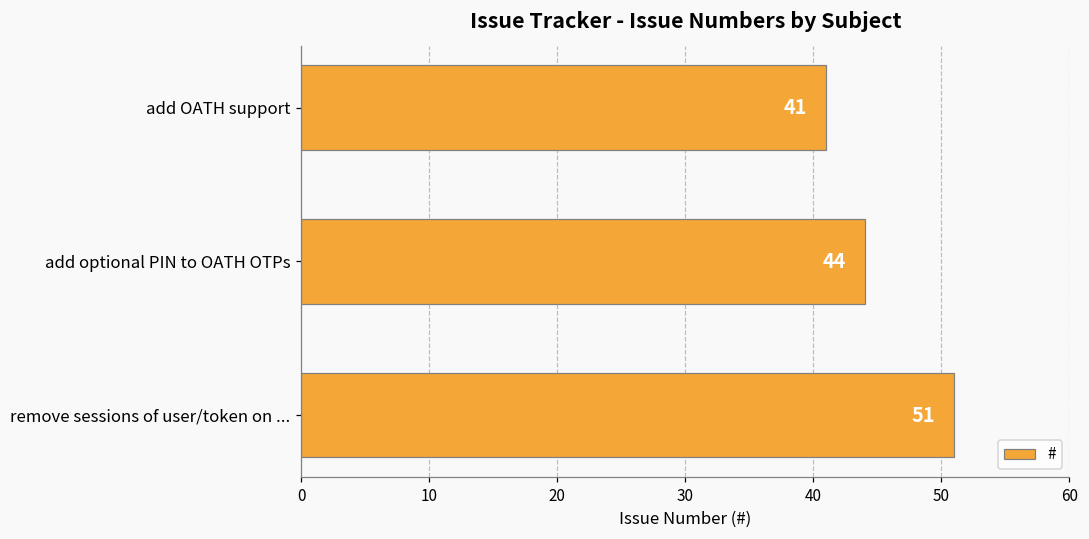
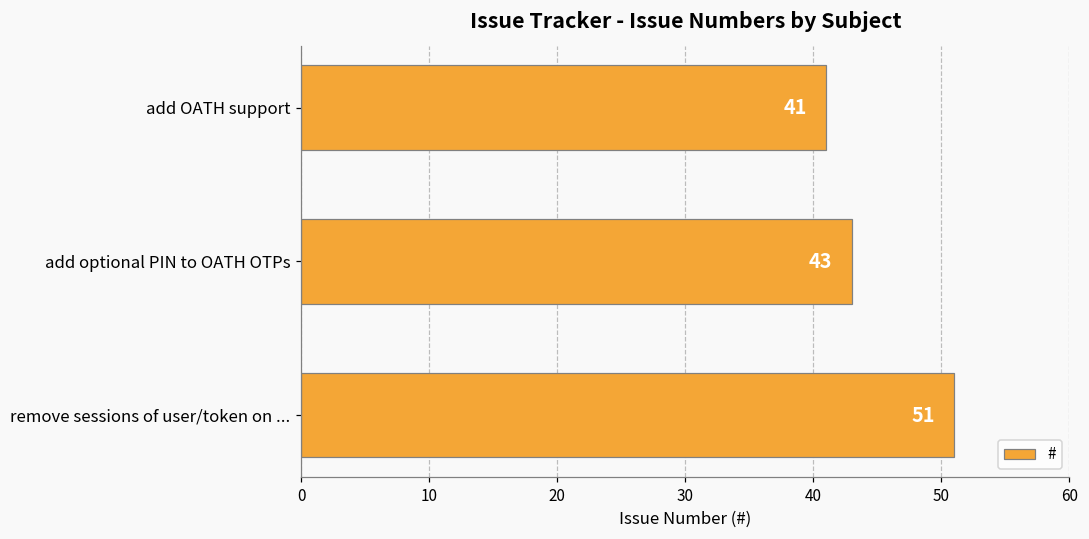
add optional PIN to OATH OTPs: 44 -> 43
